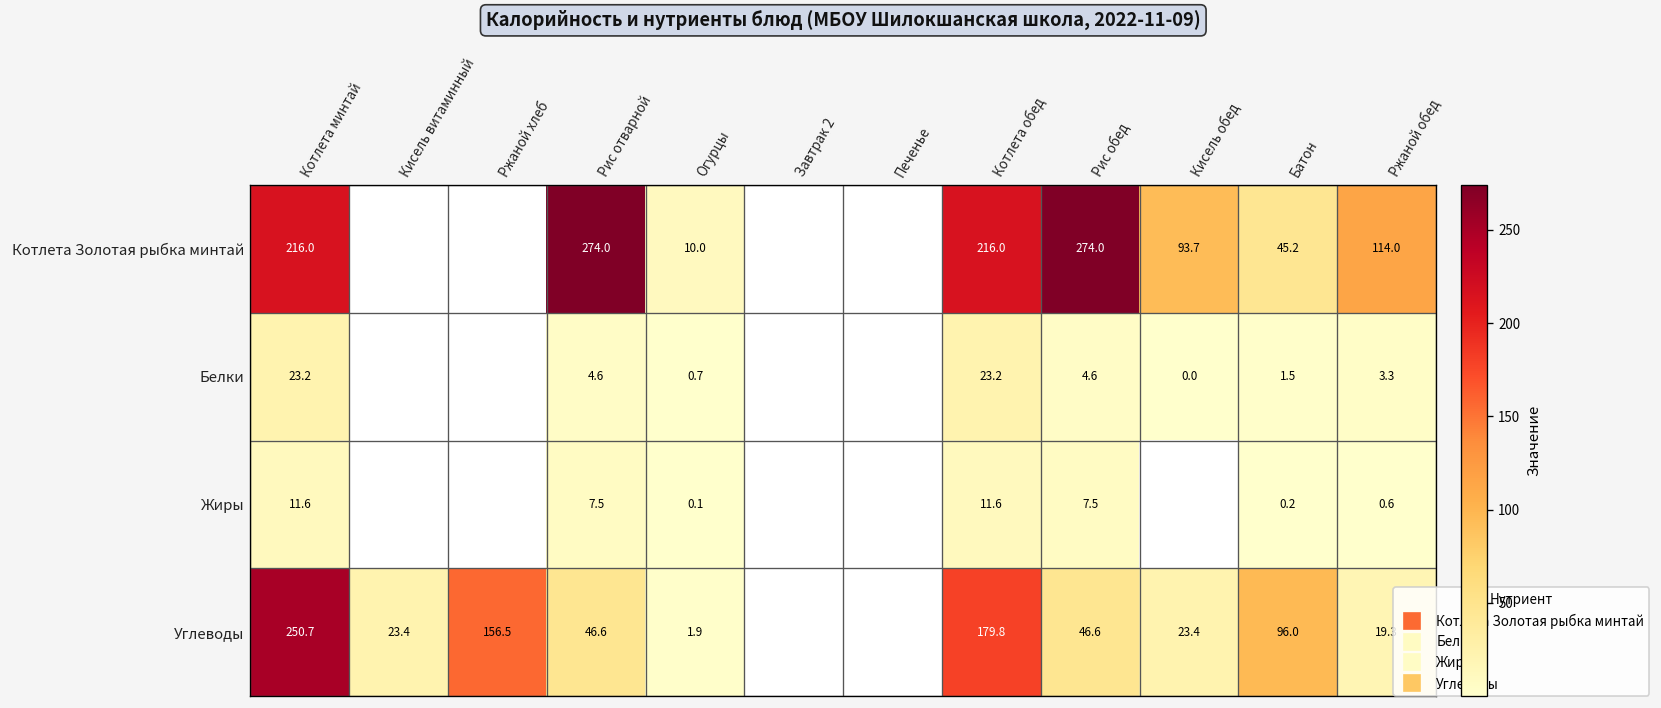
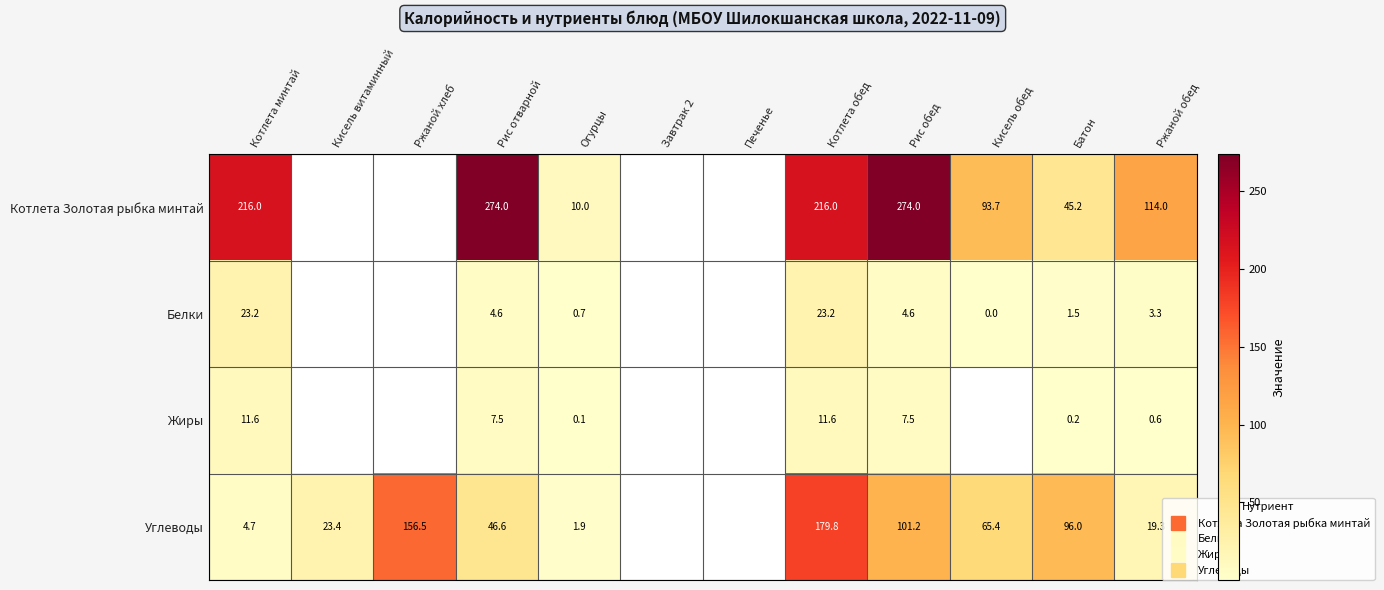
Углеводы, Котлета минтай: 250.7 -> 4.7
Углеводы, Рис обед: 46.6 -> 101.2
Углеводы, Кисель обед: 23.4 -> 65.4
